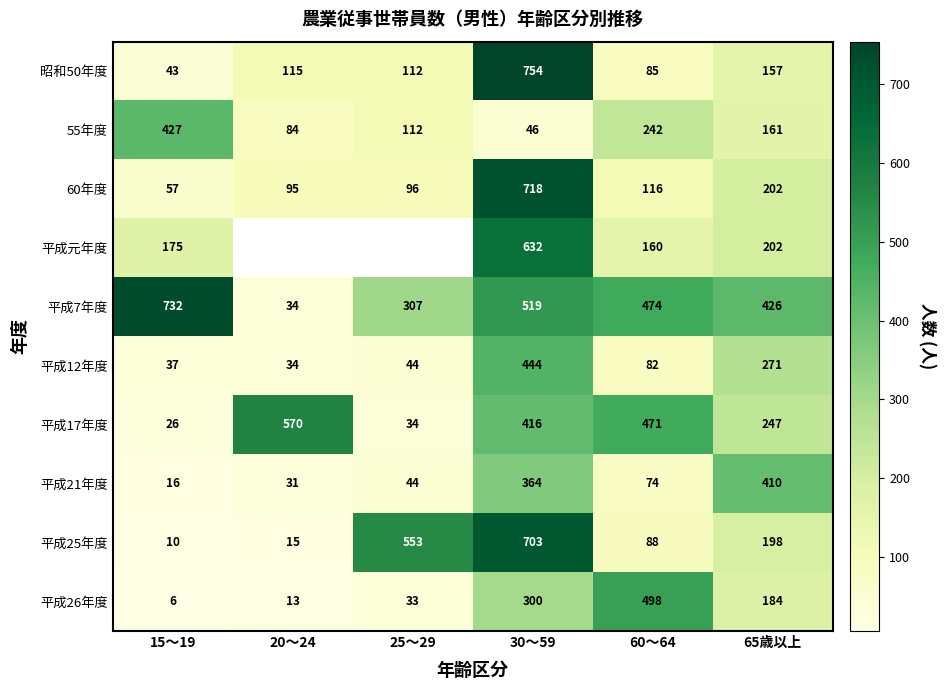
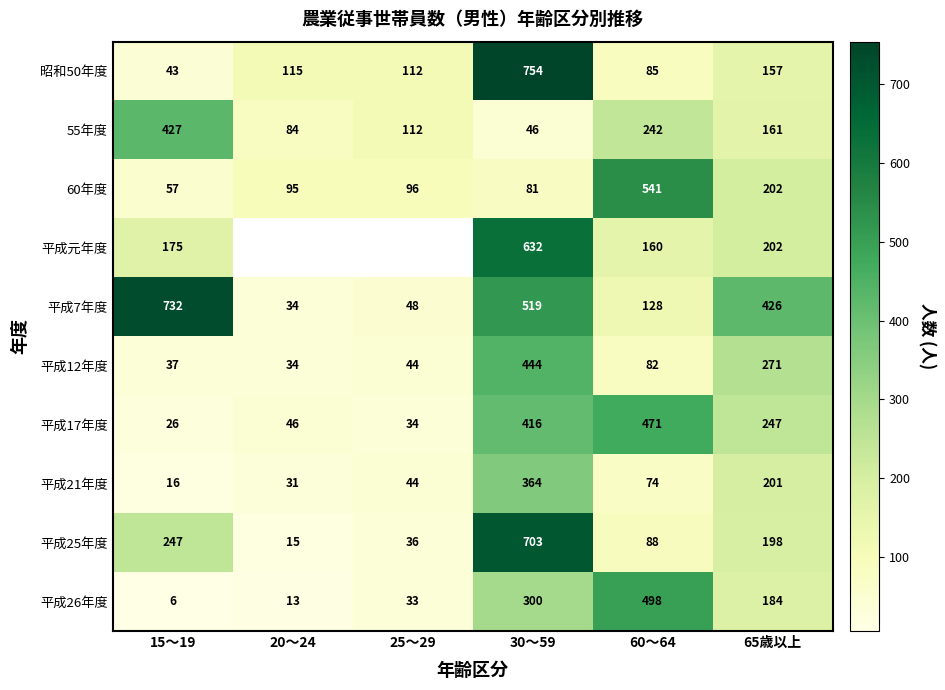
60年度, 30～59: 718 -> 81
60年度, 60～64: 116 -> 541
平成7年度, 25～29: 307 -> 48
平成7年度, 60～64: 474 -> 128
平成17年度, 20～24: 570 -> 46
平成21年度, 65歳以上: 410 -> 201
平成25年度, 15～19: 10 -> 247
平成25年度, 25～29: 553 -> 36
